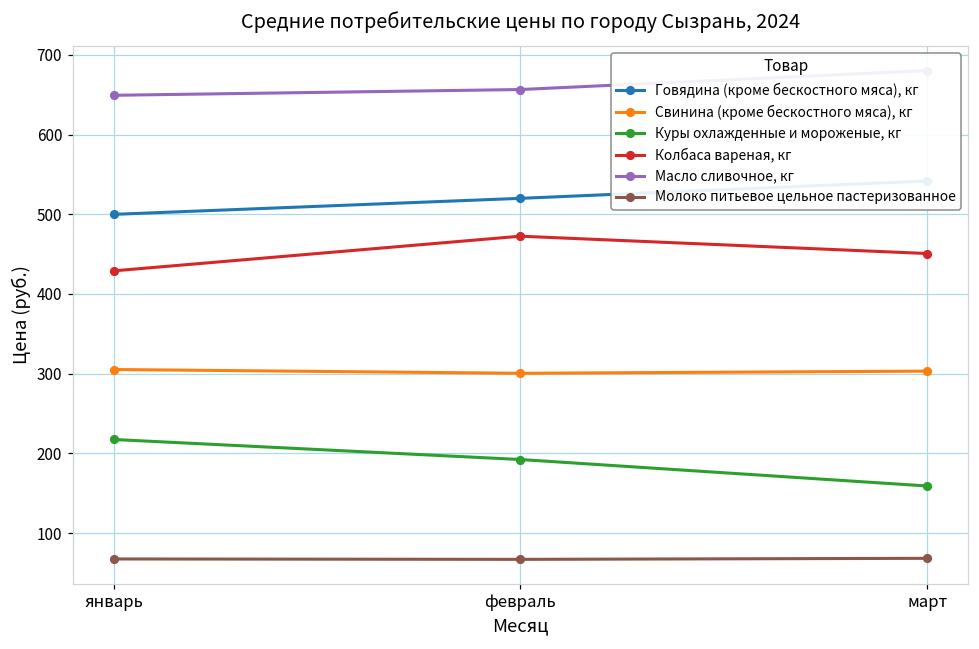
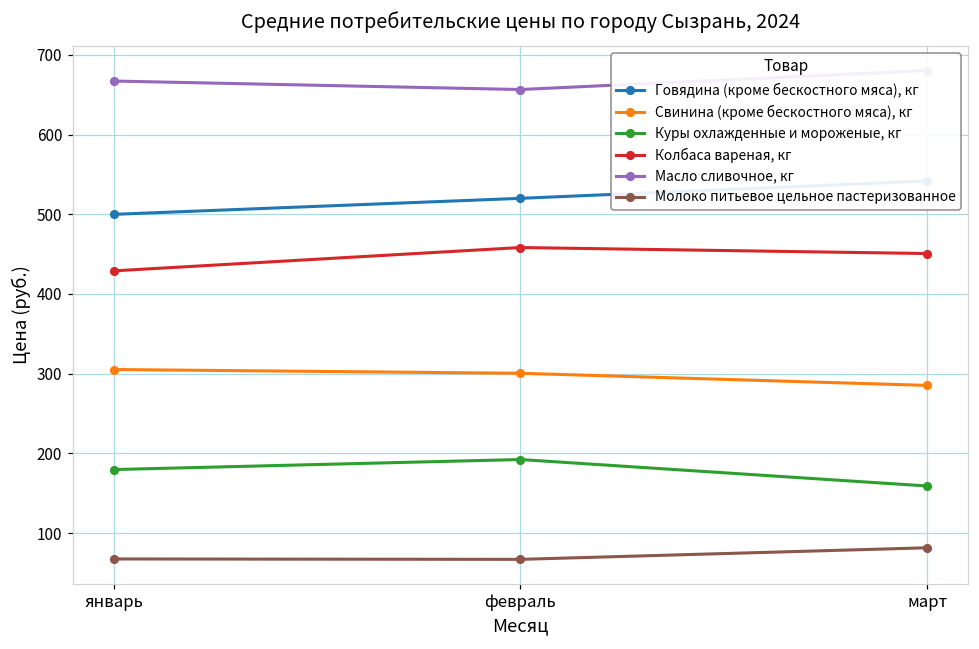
Куры охлажденные и мороженые, кг, январь: 220 -> 180
Масло сливочное, кг, январь: 650 -> 670
Колбаса вареная, кг, февраль: 470 -> 460
Свинина (кроме бескостного мяса), кг, март: 300 -> 290
Молоко питьевое цельное пастеризованное, март: 70 -> 80
